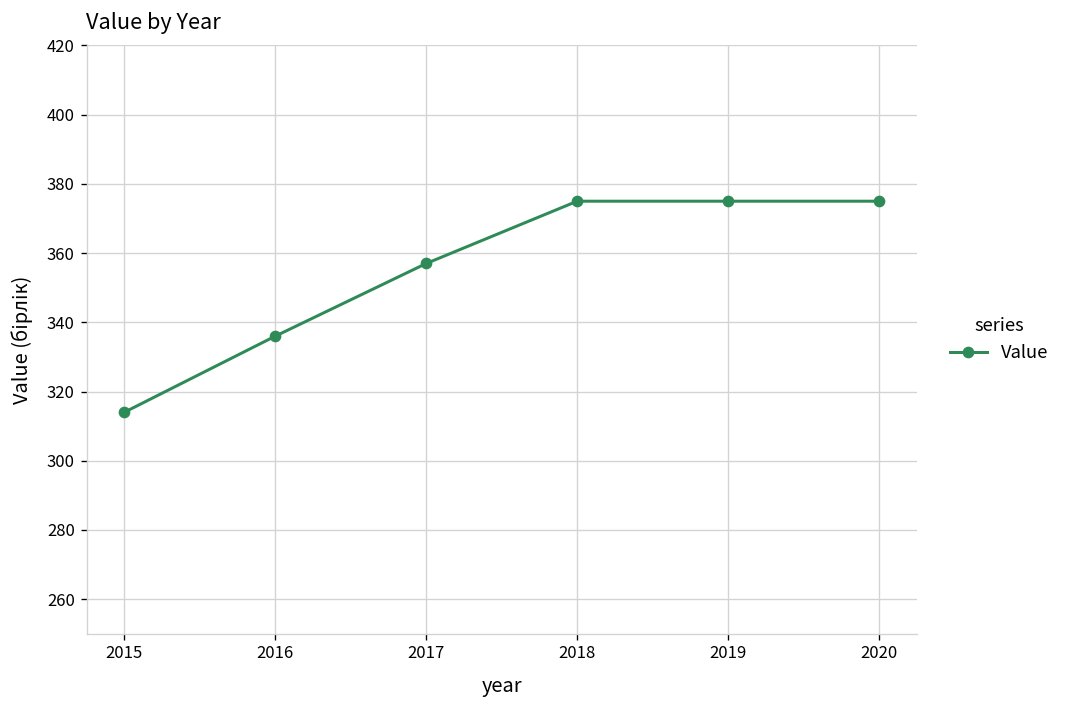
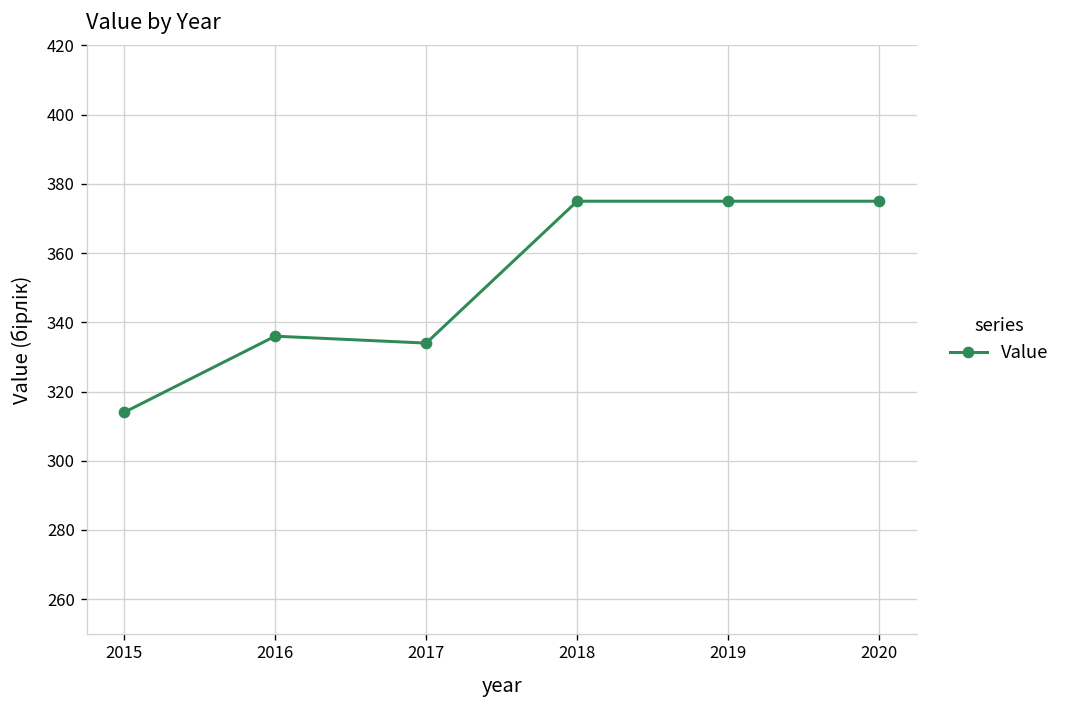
2017: 357 -> 334
